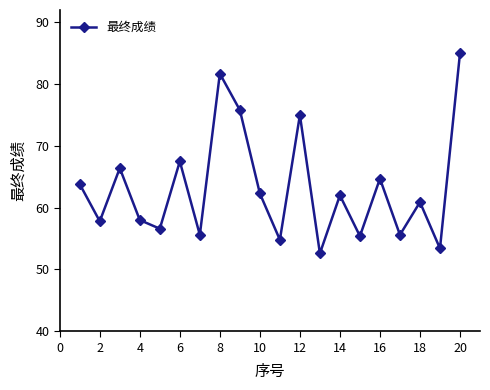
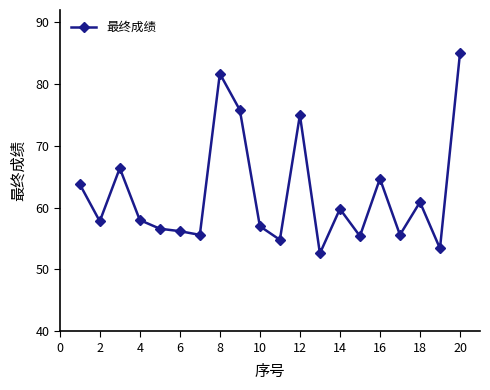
6: 68 -> 56
10: 62 -> 57
14: 62 -> 60
